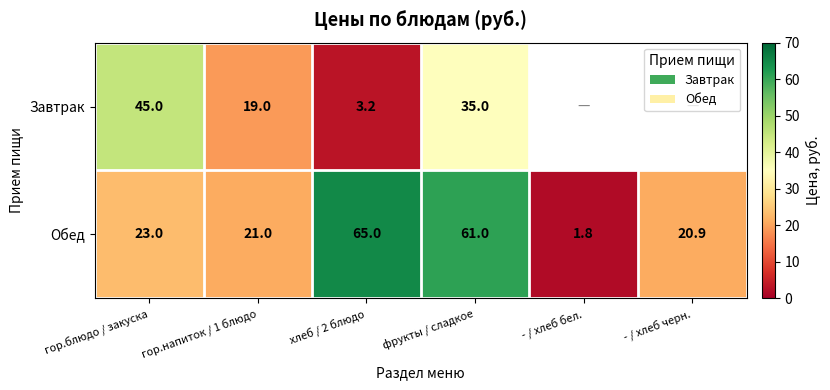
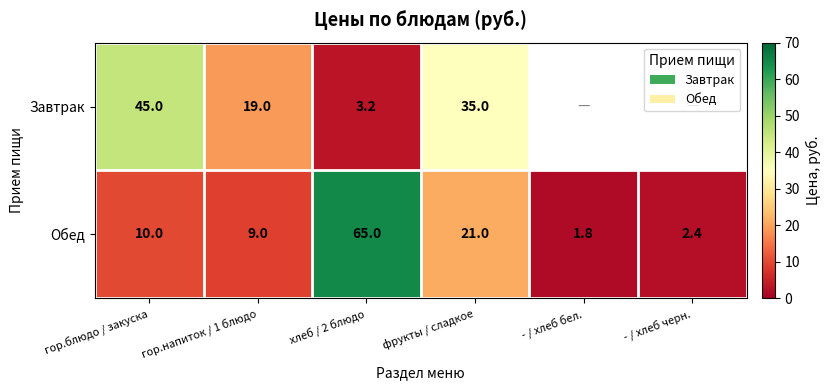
Обед, гор.блюдо / закуска: 23.0 -> 10.0
Обед, гор.напиток / 1 блюдо: 21.0 -> 9.0
Обед, фрукты / сладкое: 61.0 -> 21.0
Обед, - / хлеб черн.: 20.9 -> 2.4
